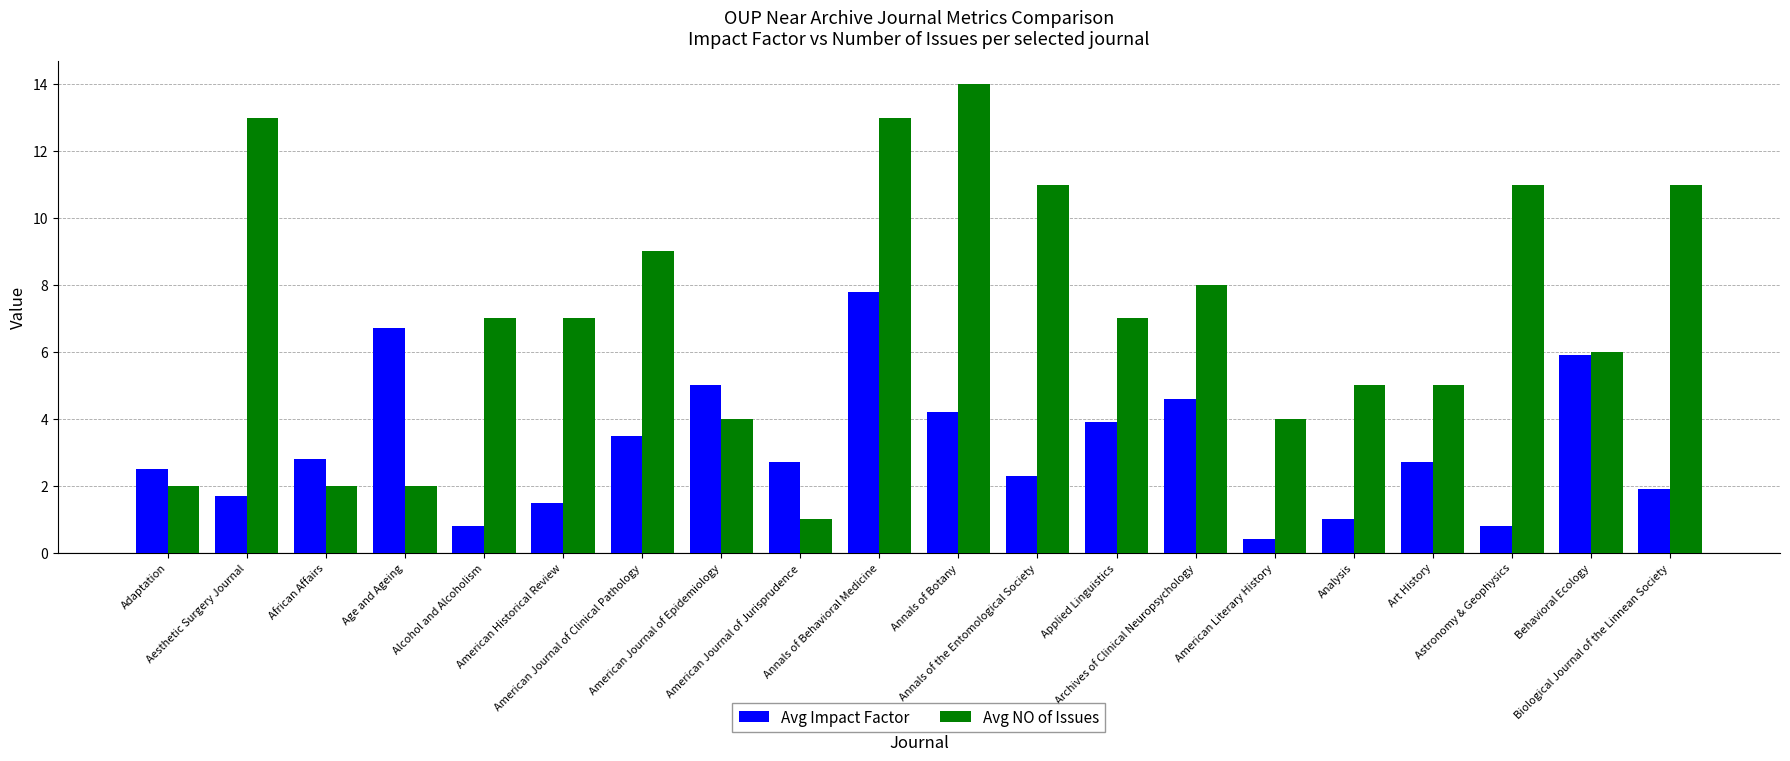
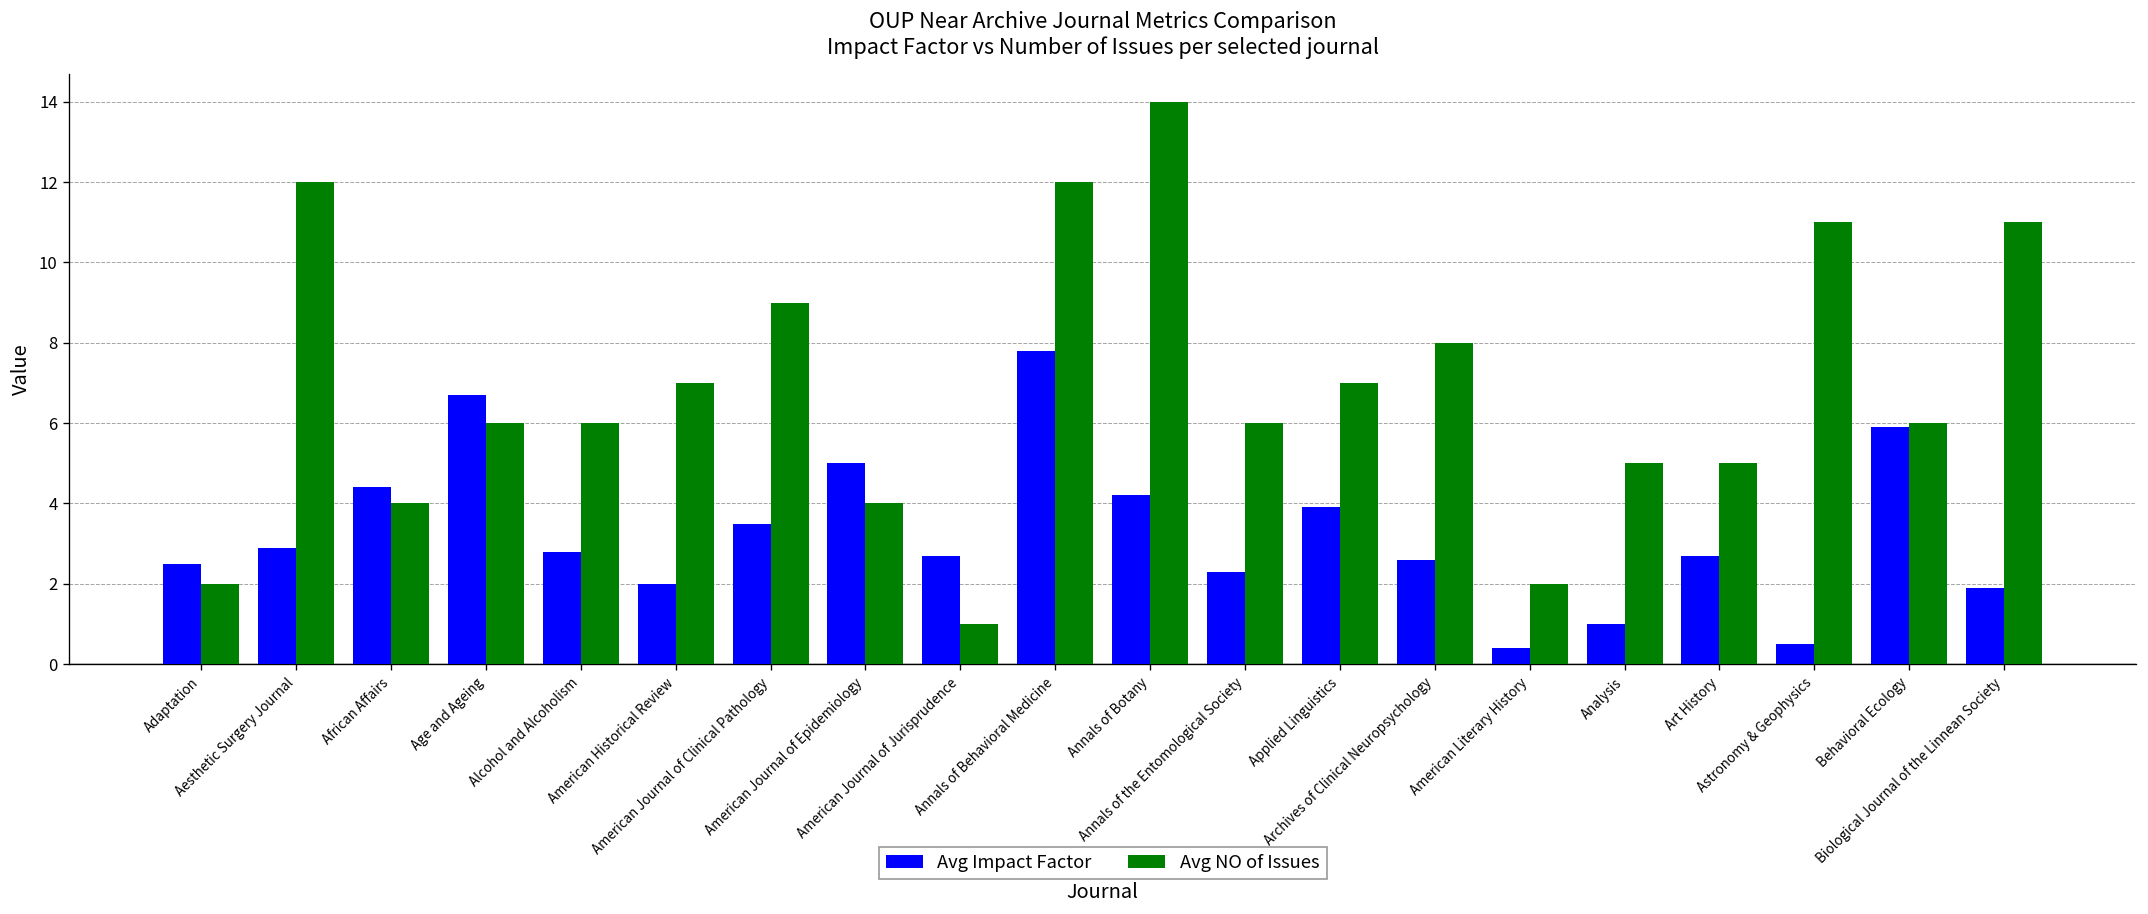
Avg Impact Factor, Aesthetic Surgery Journal: 1.7 -> 2.9
Avg NO of Issues, Aesthetic Surgery Journal: 13 -> 12
Avg Impact Factor, African Affairs: 2.8 -> 4.4
Avg NO of Issues, African Affairs: 2 -> 4
Avg NO of Issues, Age and Ageing: 2 -> 6
Avg Impact Factor, Alcohol and Alcoholism: 0.8 -> 2.8
Avg NO of Issues, Alcohol and Alcoholism: 7 -> 6
Avg Impact Factor, American Historical Review: 1.5 -> 2.0
Avg NO of Issues, Annals of Behavioral Medicine: 13 -> 12
Avg NO of Issues, Annals of the Entomological Society: 11 -> 6
Avg Impact Factor, Archives of Clinical Neuropsychology: 4.6 -> 2.6
Avg NO of Issues, American Literary History: 4 -> 2
Avg Impact Factor, Astronomy & Geophysics: 0.8 -> 0.5
